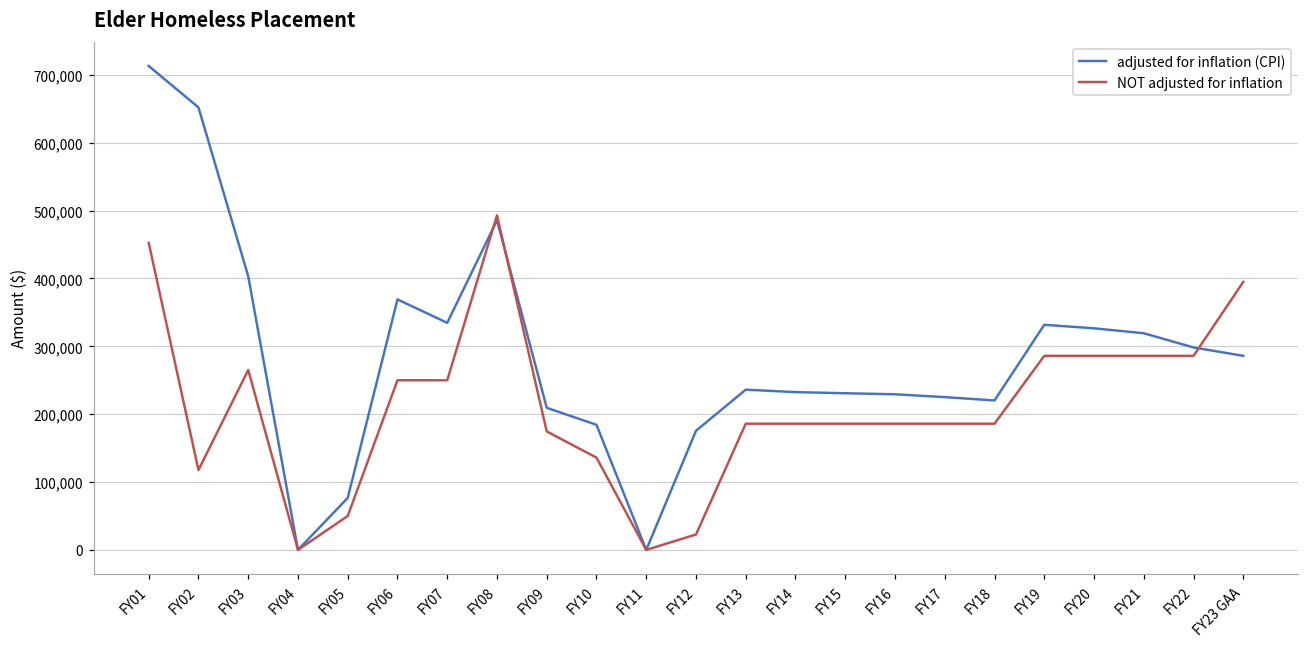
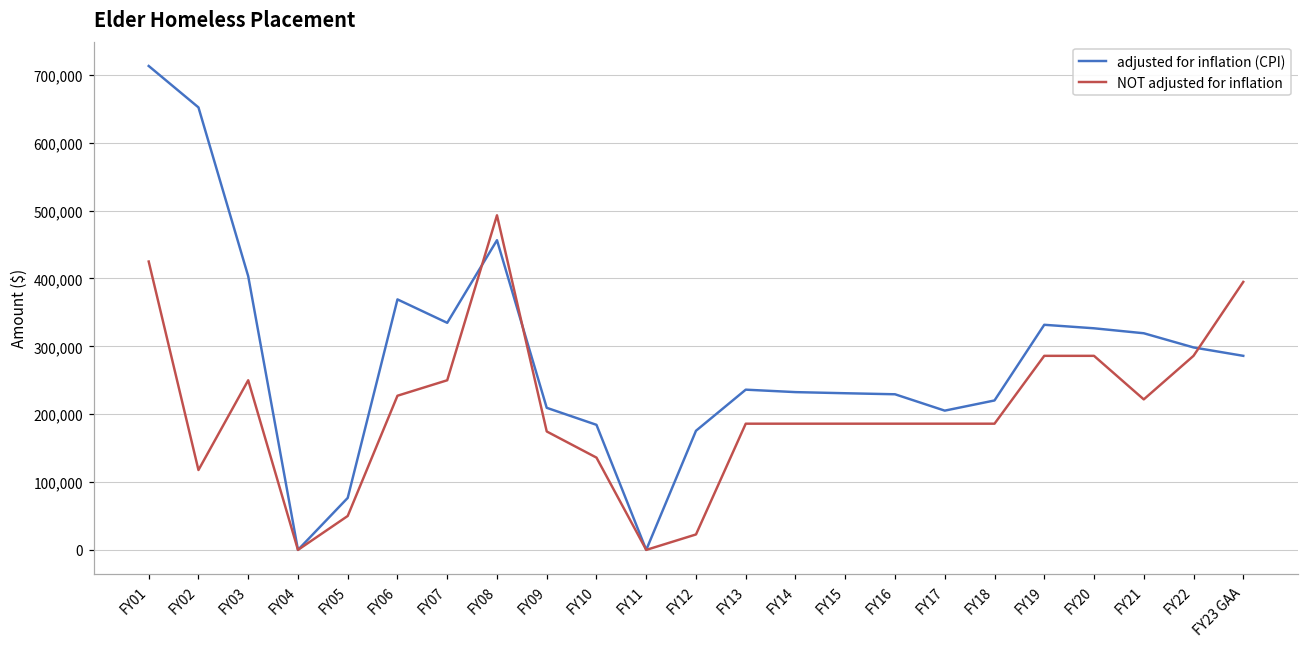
NOT adjusted for inflation, FY01: 450,000 -> 430,000
NOT adjusted for inflation, FY03: 270,000 -> 250,000
NOT adjusted for inflation, FY06: 250,000 -> 230,000
adjusted for inflation (CPI), FY08: 490,000 -> 460,000
adjusted for inflation (CPI), FY17: 230,000 -> 210,000
NOT adjusted for inflation, FY21: 290,000 -> 220,000
